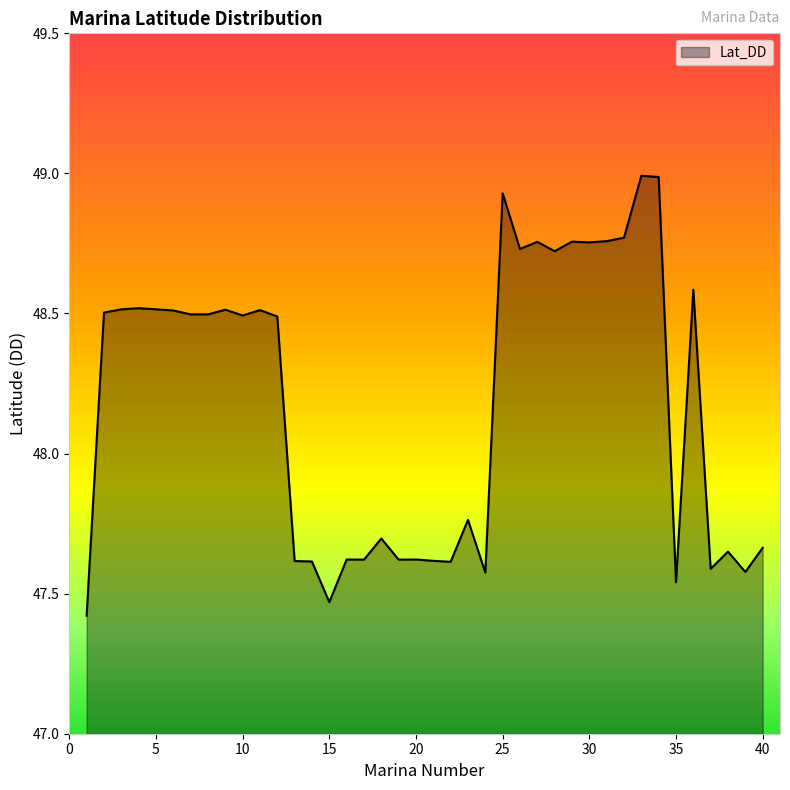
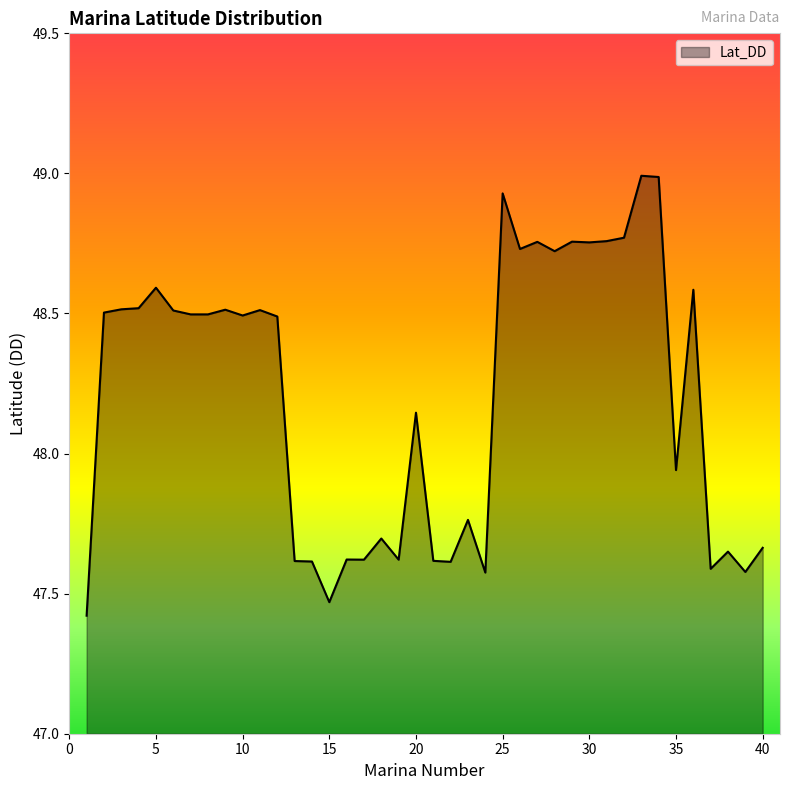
5: 48.51 -> 48.59
20: 47.62 -> 48.15
35: 47.54 -> 47.94
